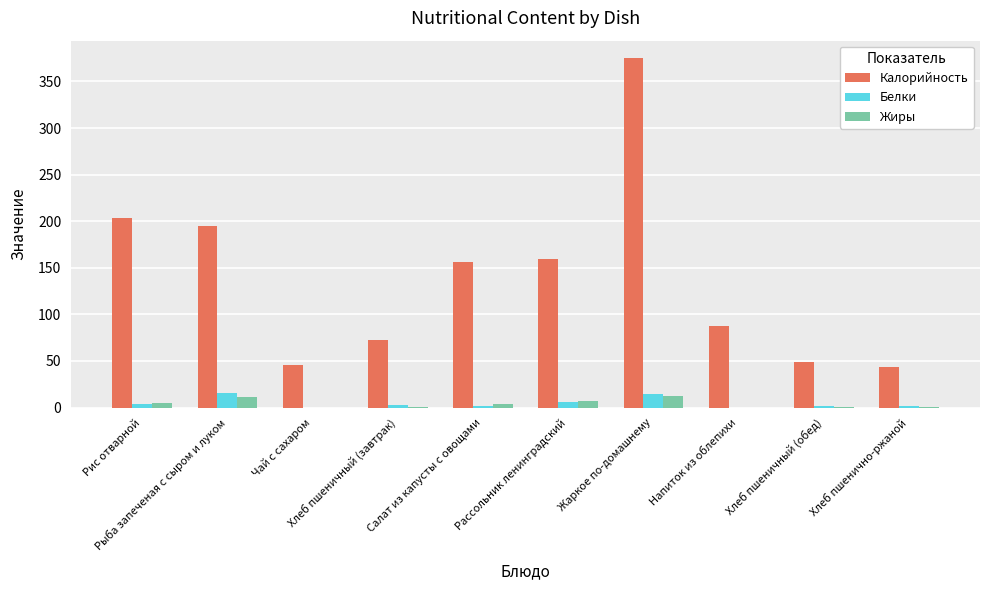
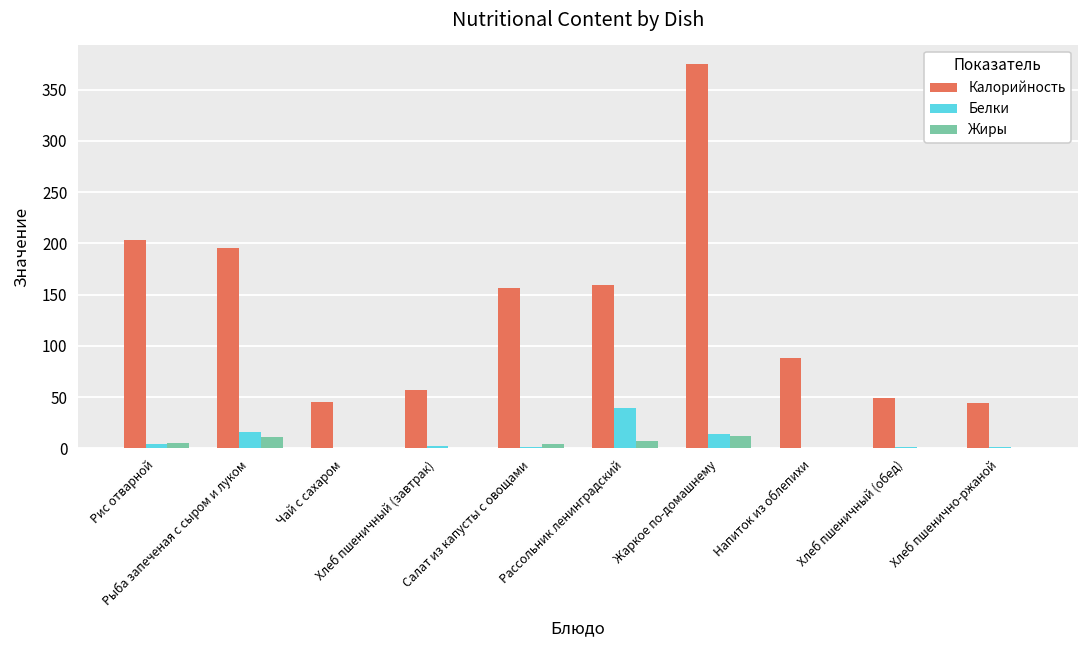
Калорийность, Хлеб пшеничный (завтрак): 70 -> 60
Белки, Рассольник ленинградский: 10 -> 40
